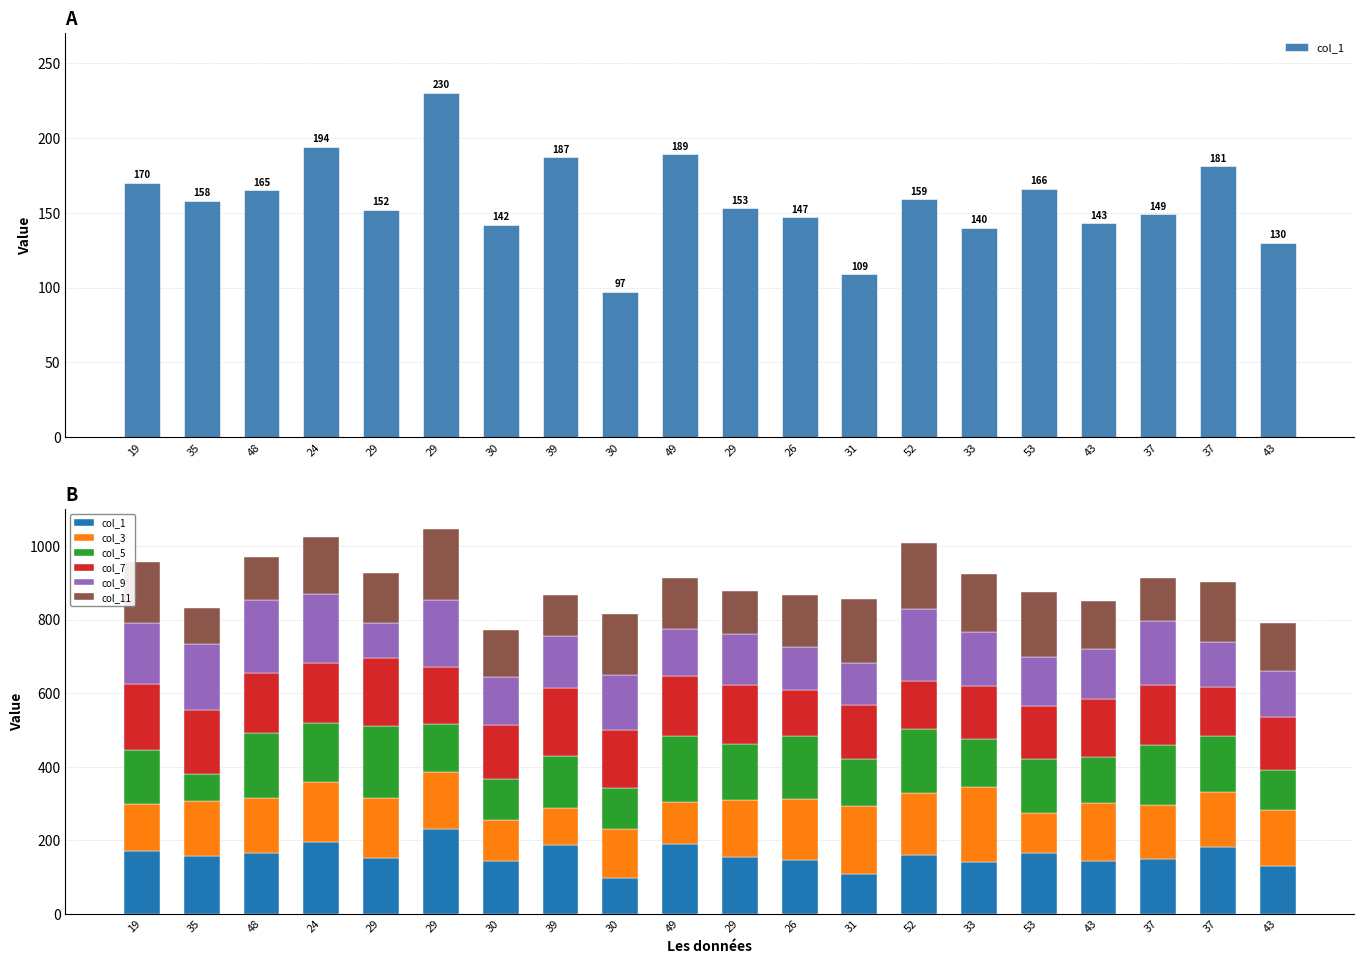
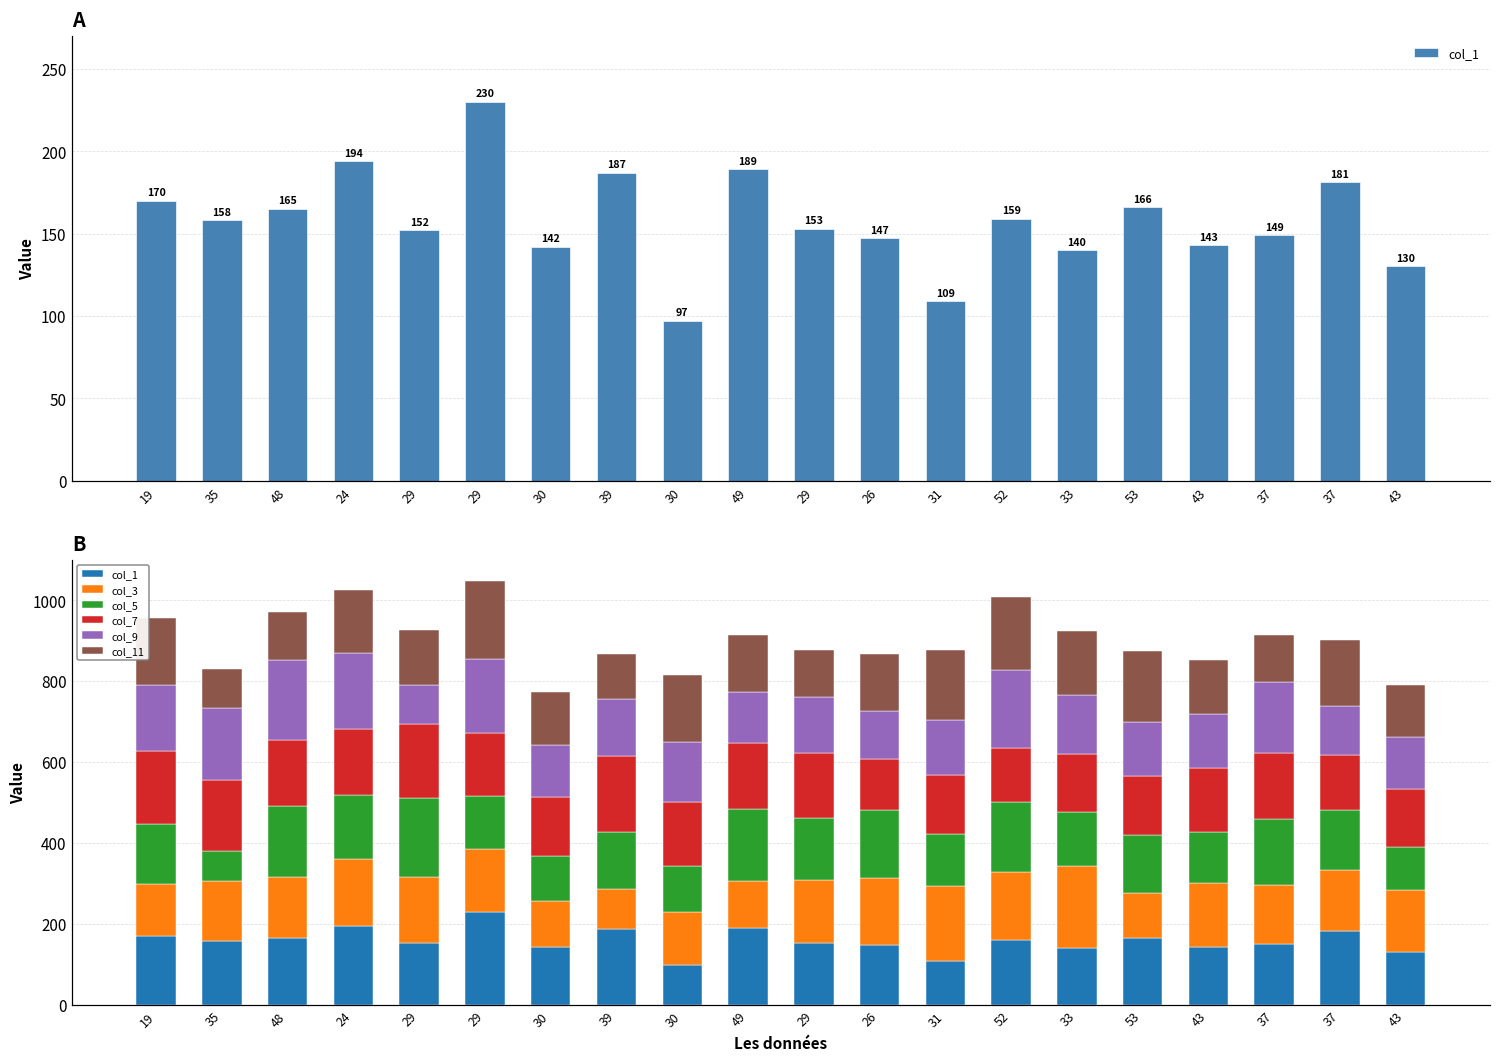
B, col_9, 31: 120 -> 140
